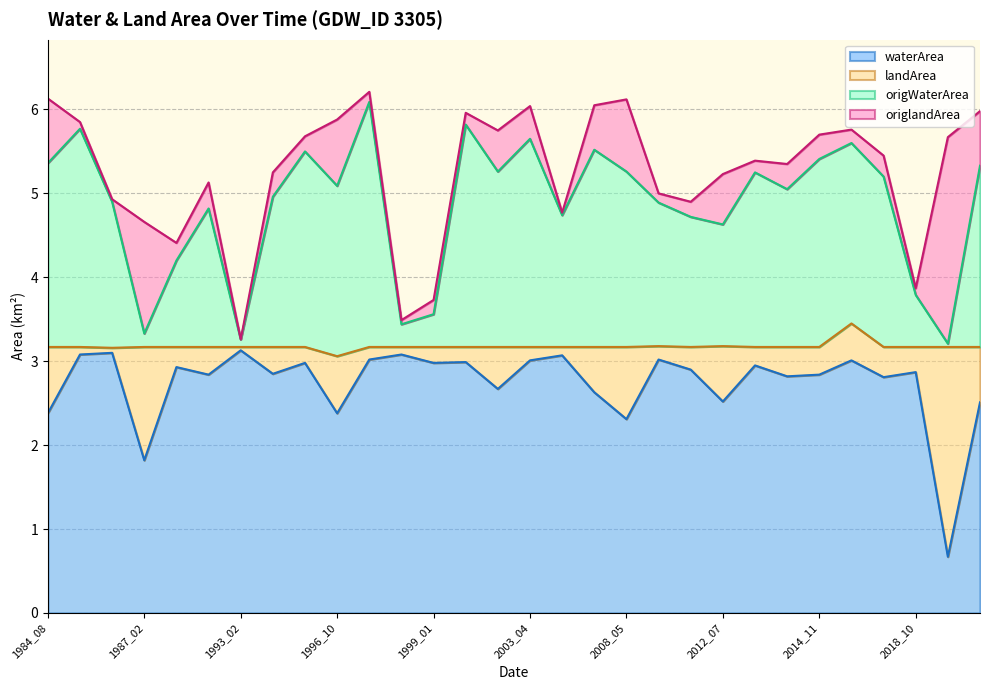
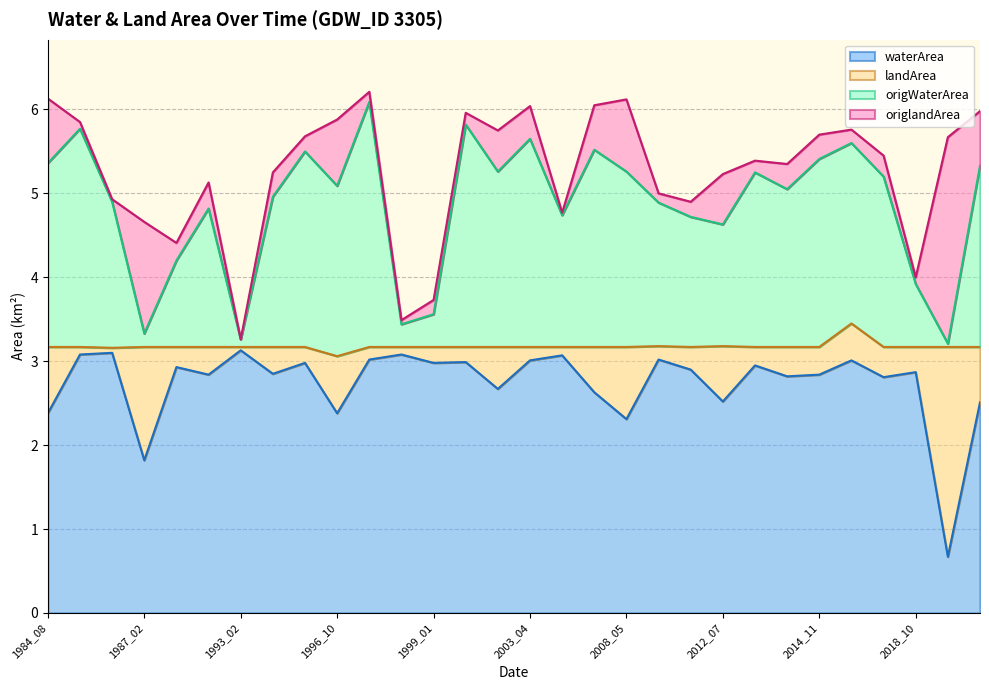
origWaterArea, 2018_10: 0.6 -> 0.8
